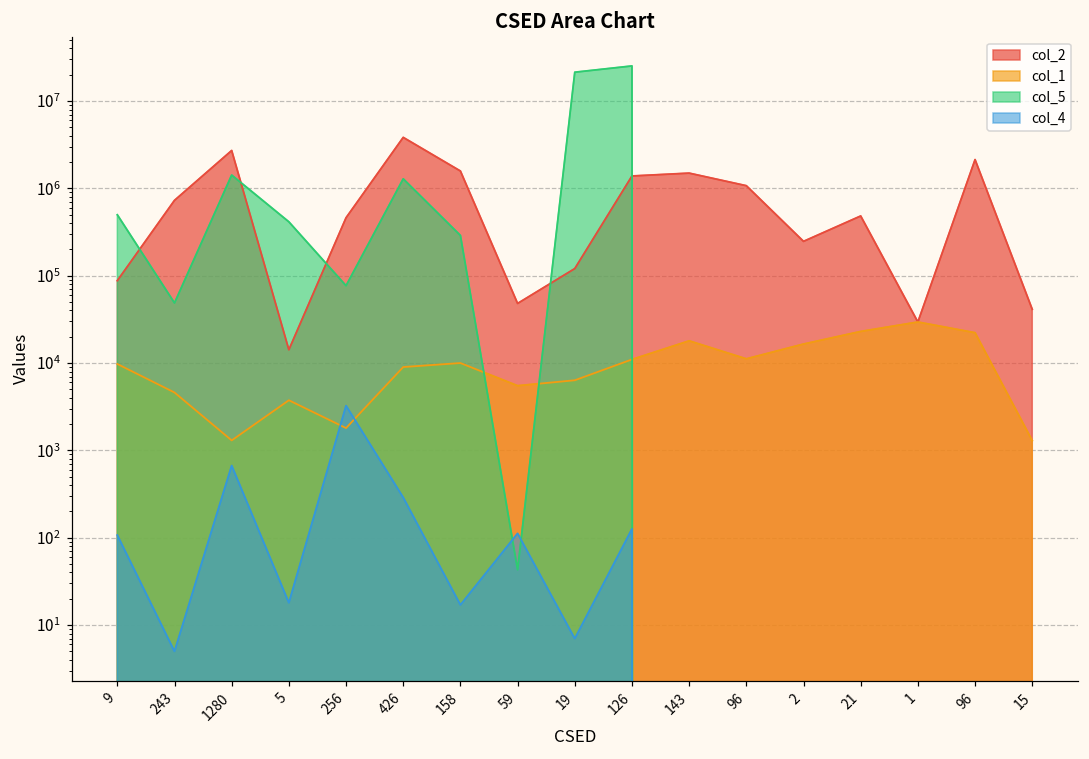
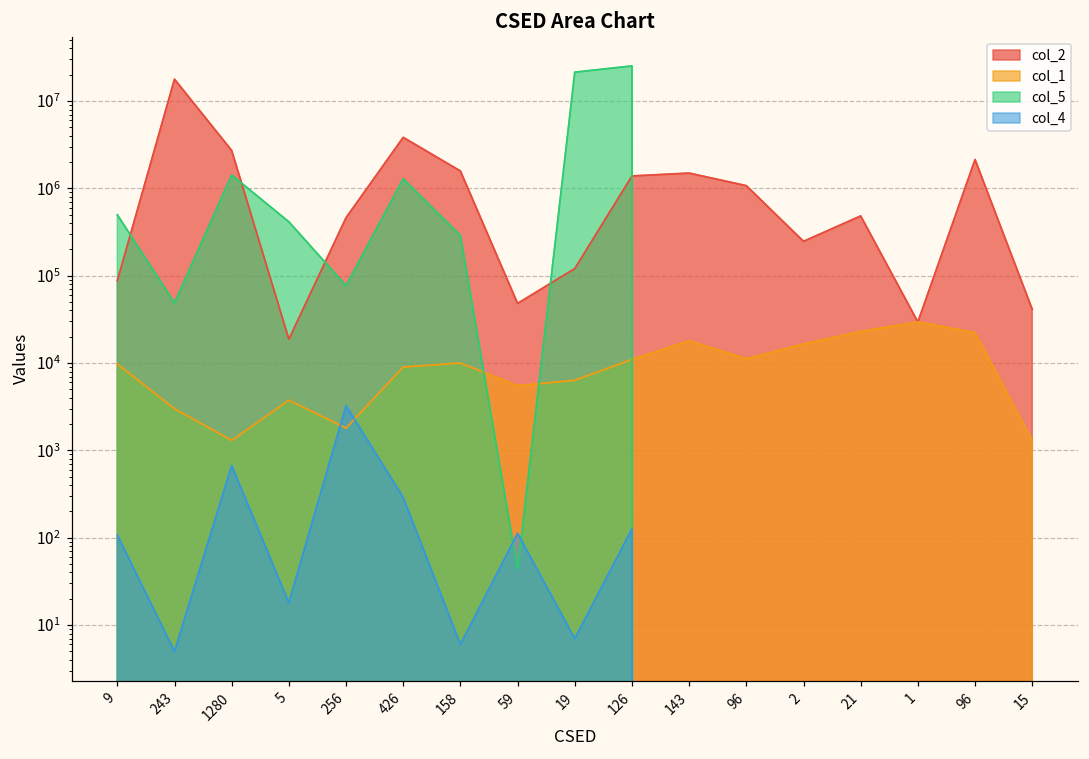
col_2, 243: 700000 -> 18000000
col_1, 243: 5000 -> 3000
col_2, 5: 14000 -> 19000
col_4, 158: 17 -> 6
